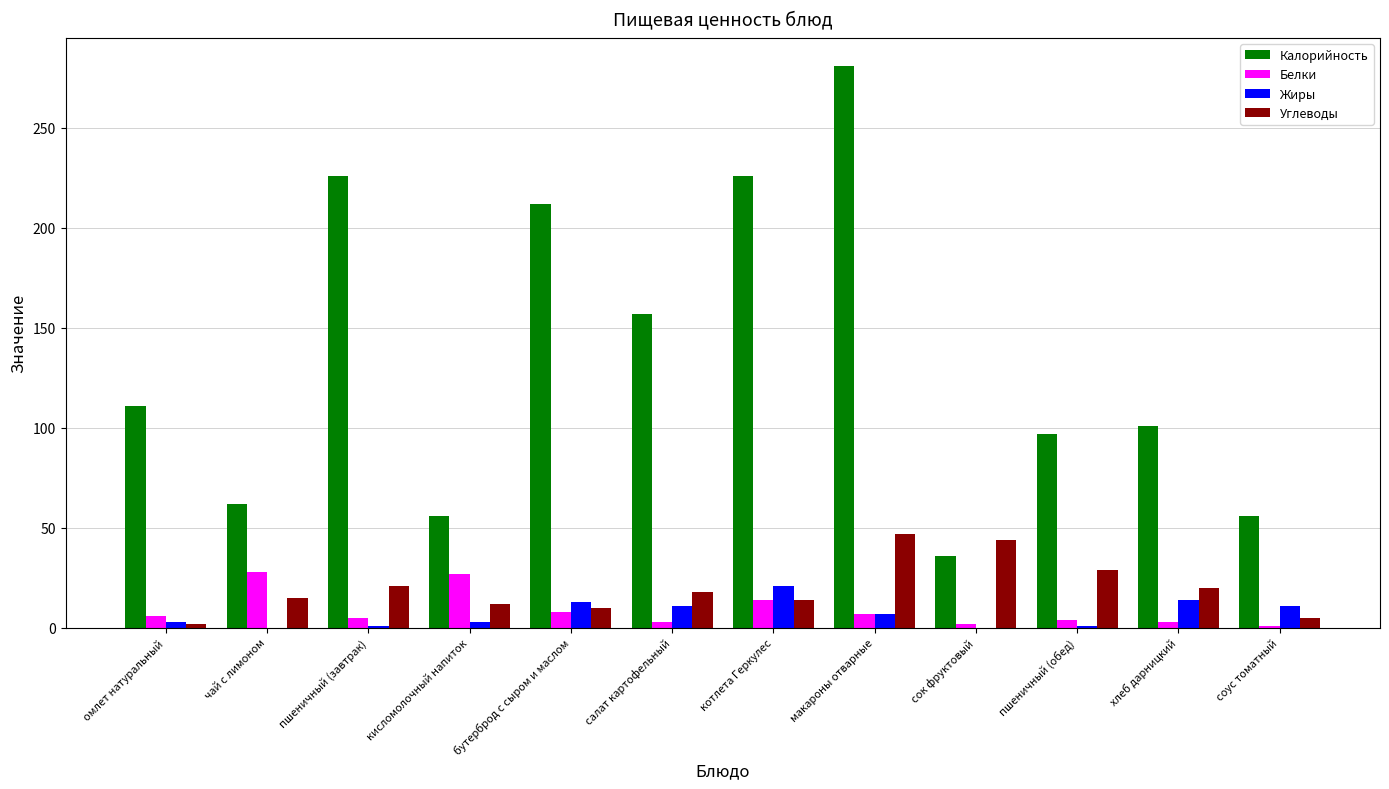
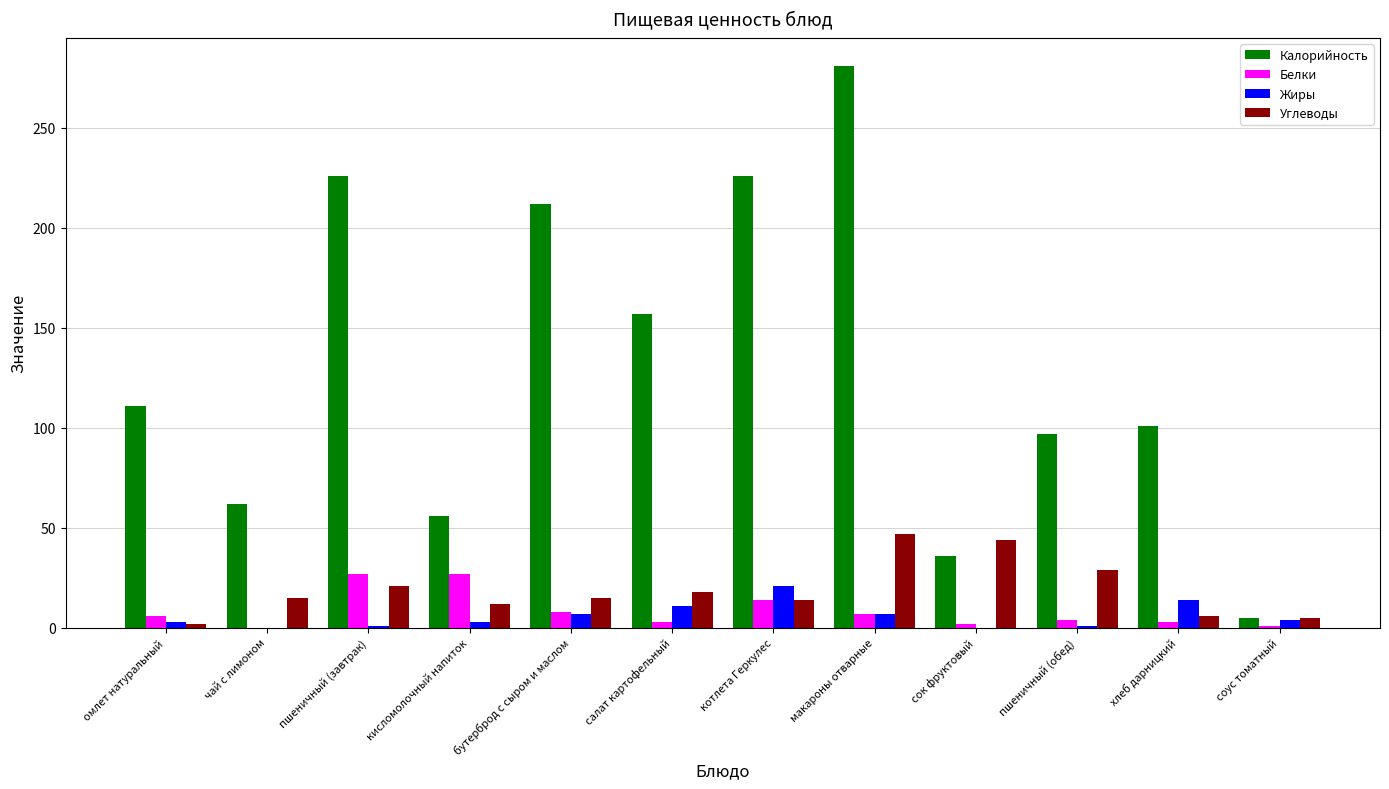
Белки, чай с лимоном: 28 -> 0
Белки, пшеничный (завтрак): 5 -> 27
Жиры, бутерброд с сыром и маслом: 13 -> 7
Углеводы, бутерброд с сыром и маслом: 10 -> 15
Углеводы, хлеб дарницкий: 20 -> 6
Калорийность, соус томатный: 56 -> 5
Жиры, соус томатный: 11 -> 4
